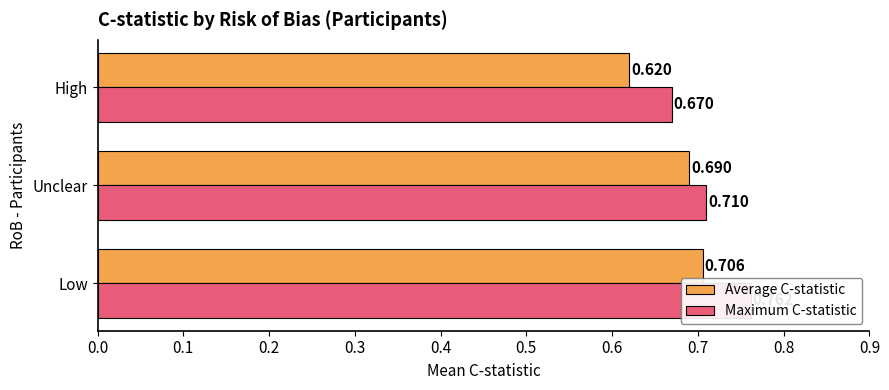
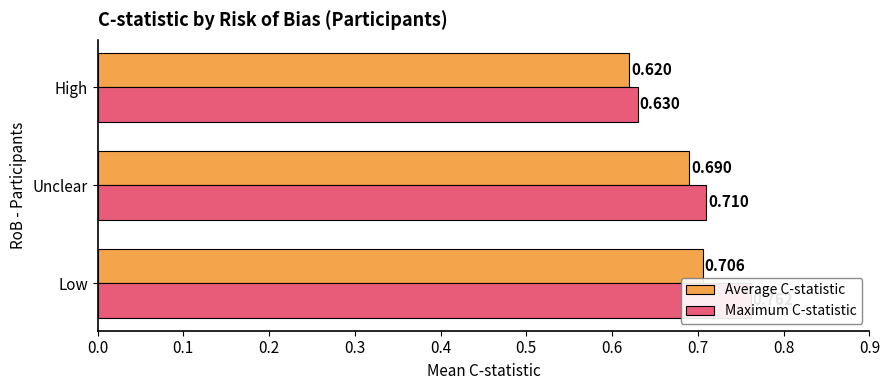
Maximum C-statistic, High: 0.670 -> 0.630
